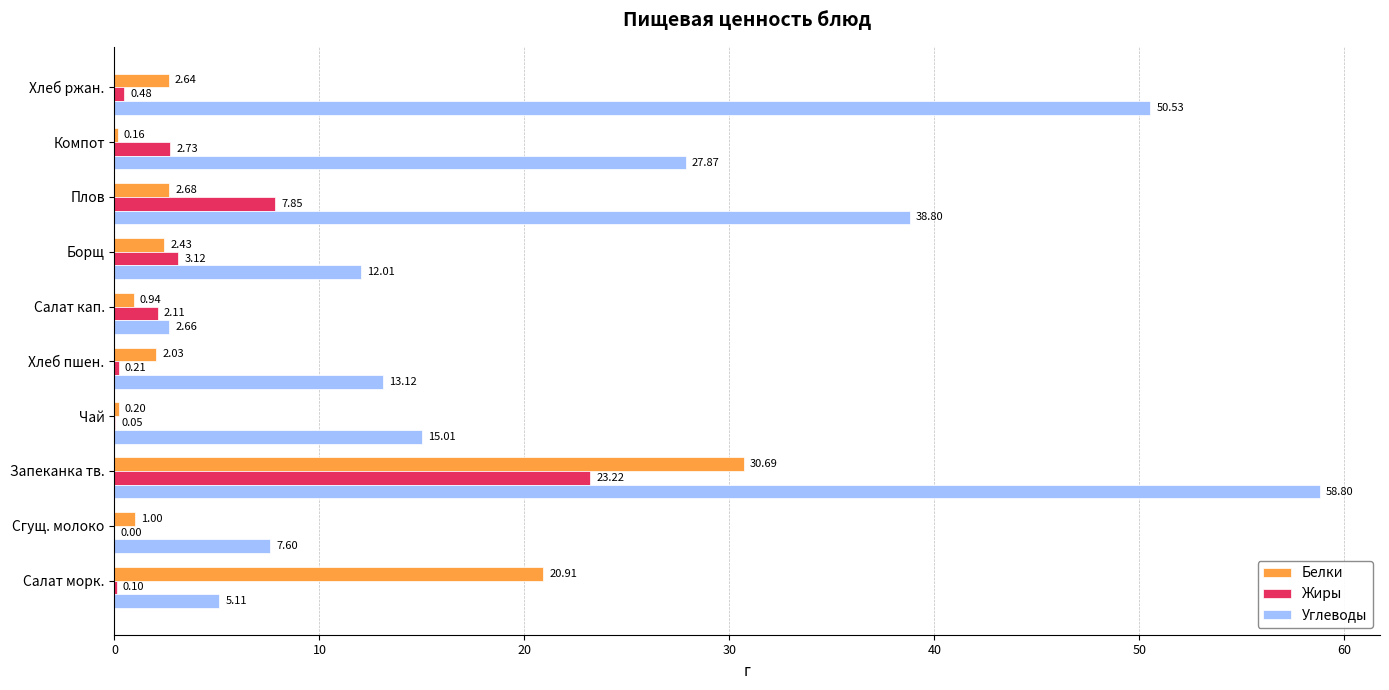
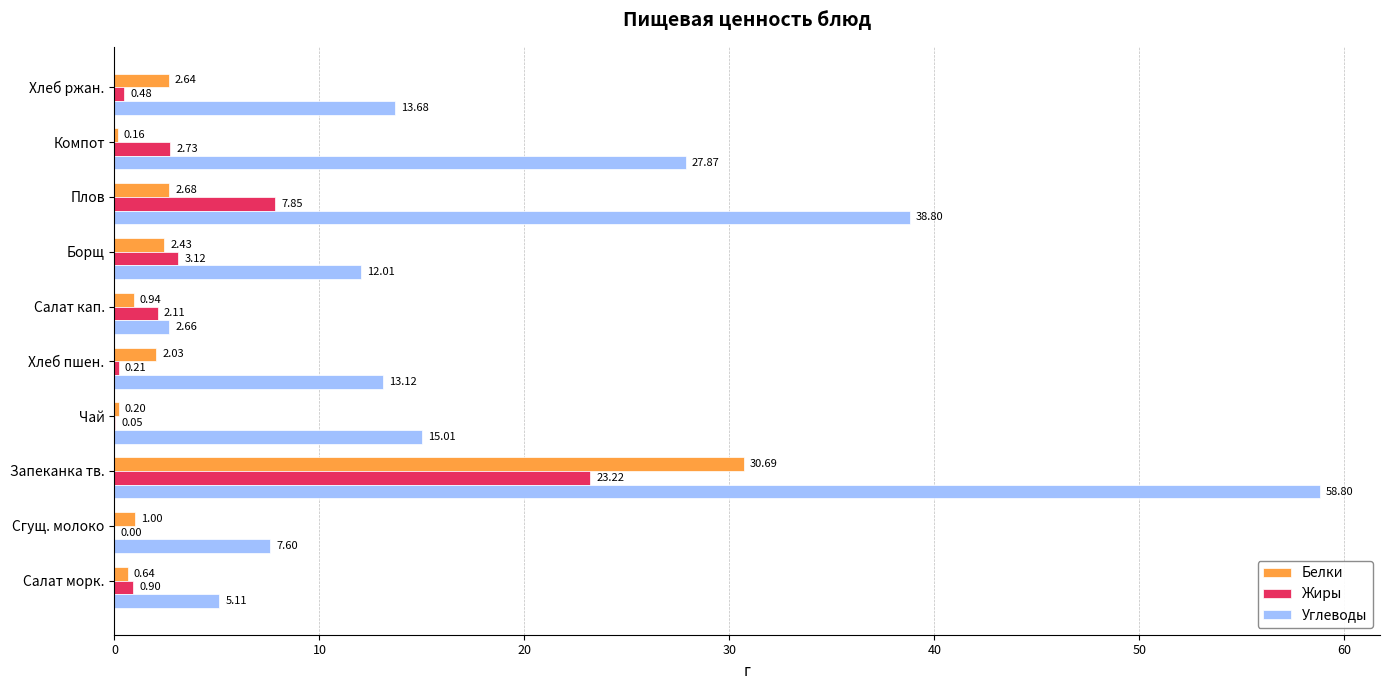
Углеводы, Хлеб ржан.: 50.53 -> 13.68
Белки, Салат морк.: 20.91 -> 0.64
Жиры, Салат морк.: 0.10 -> 0.90
